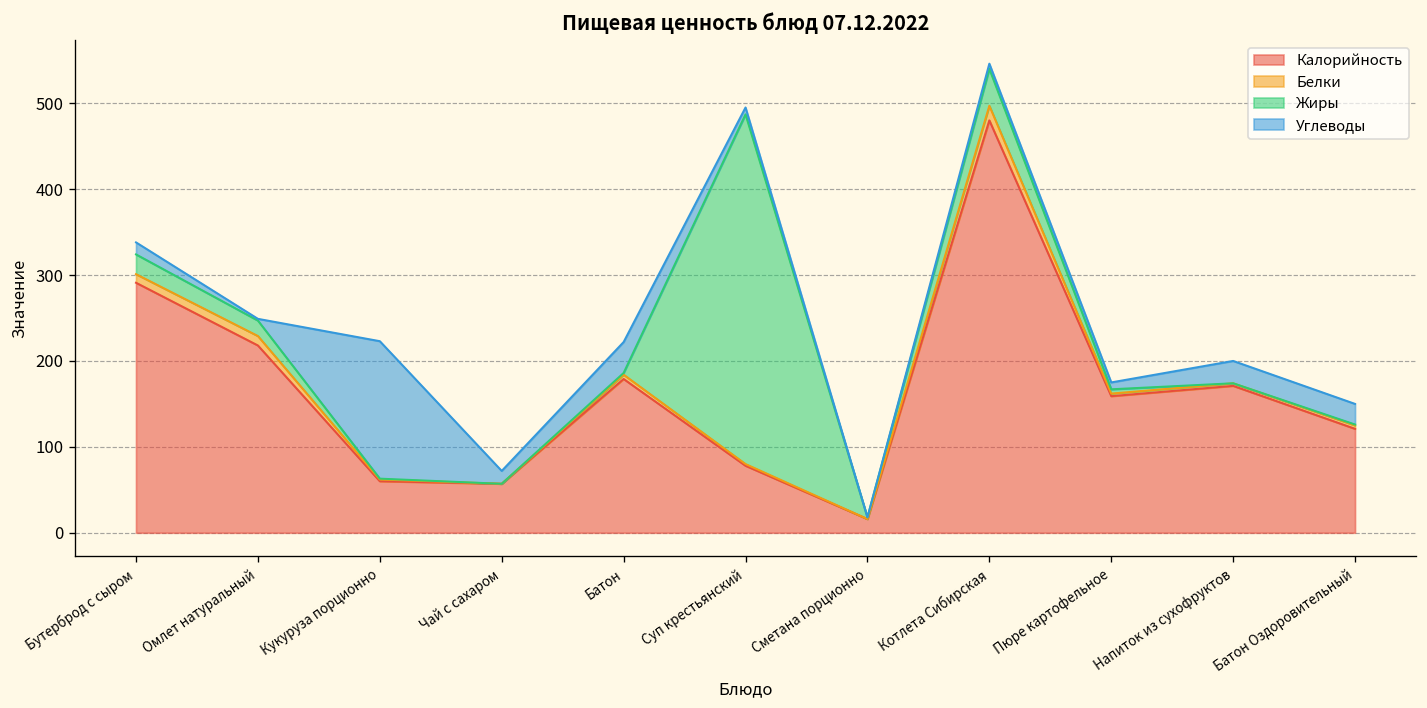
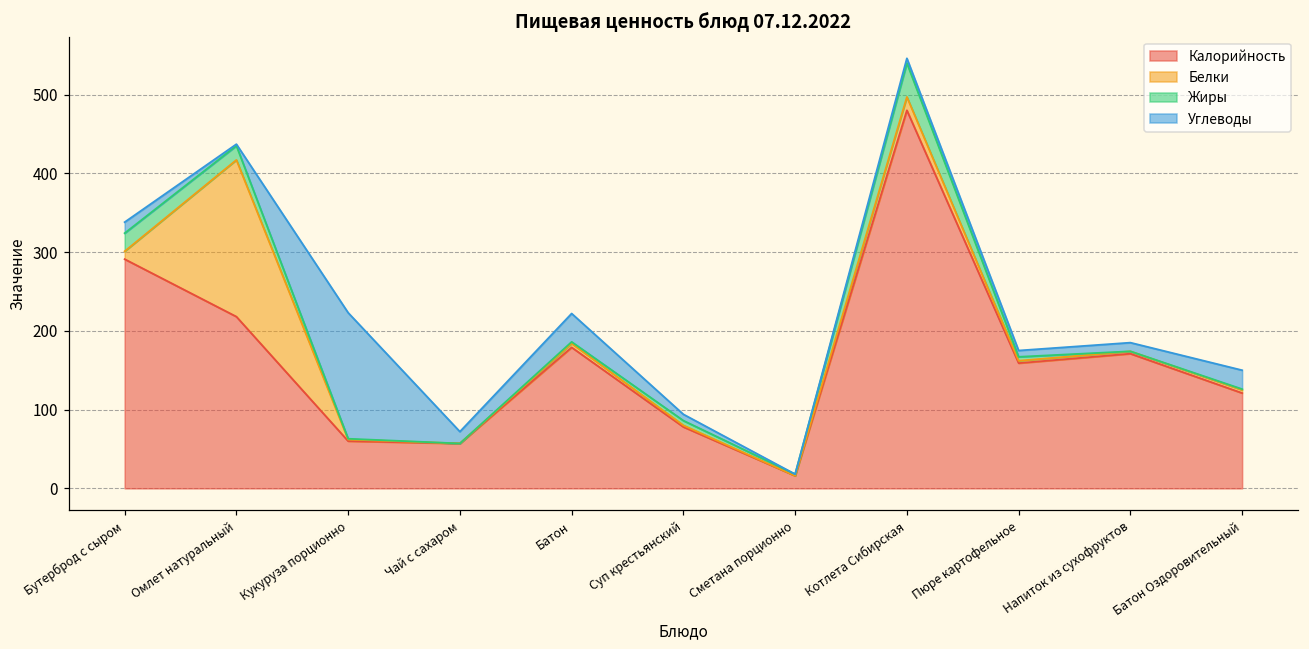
Белки, Омлет натуральный: 10 -> 200
Жиры, Суп крестьянский: 410 -> 10
Углеводы, Напиток из сухофруктов: 30 -> 10
